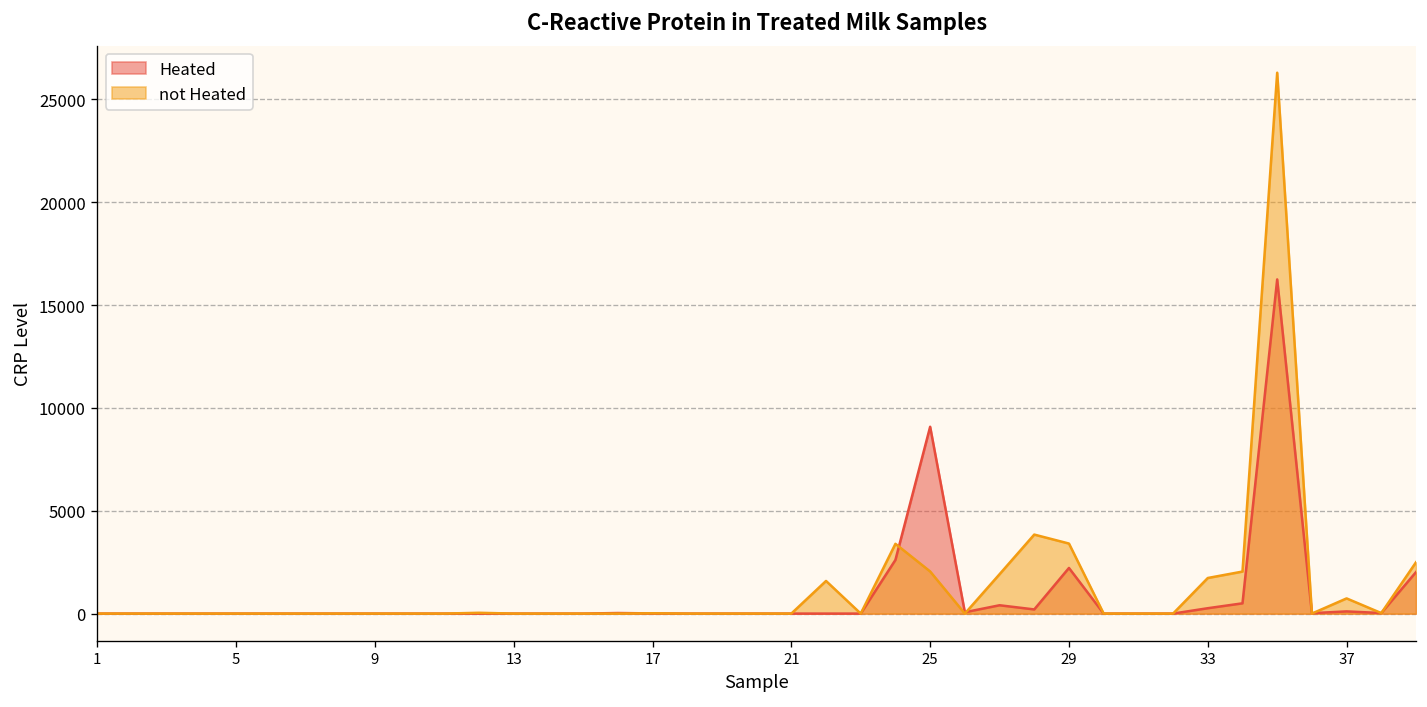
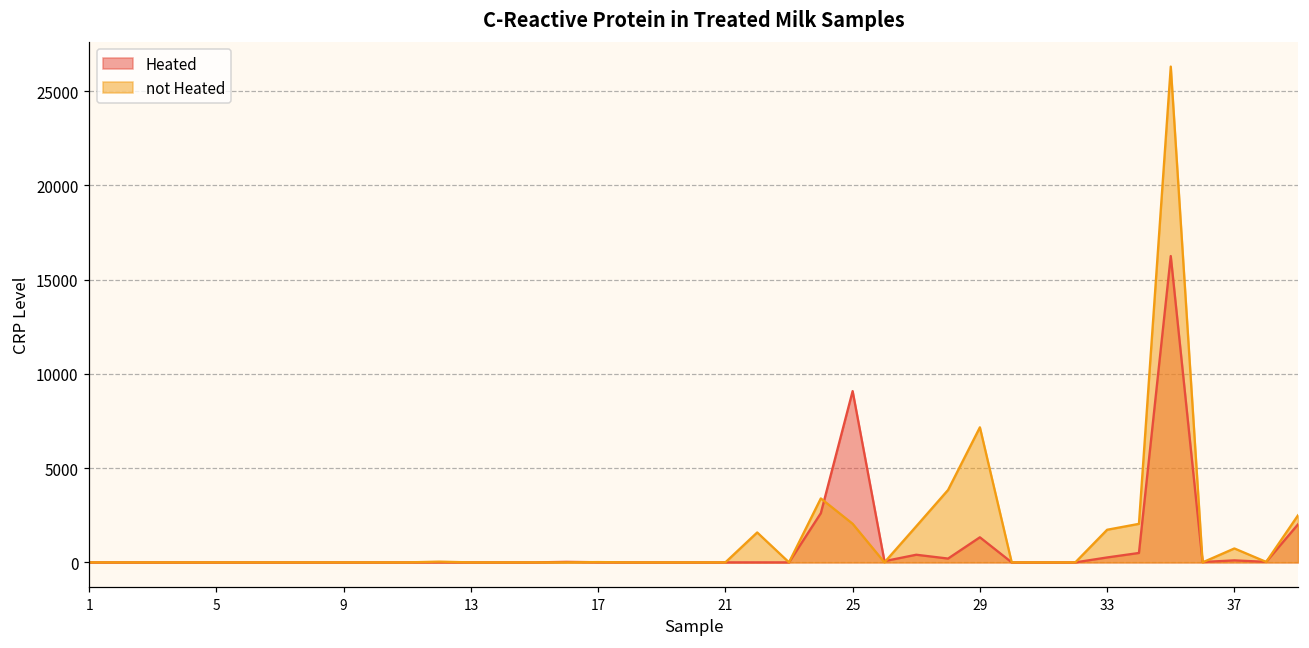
Heated, 29: 2200 -> 1300
not Heated, 29: 3400 -> 7200
